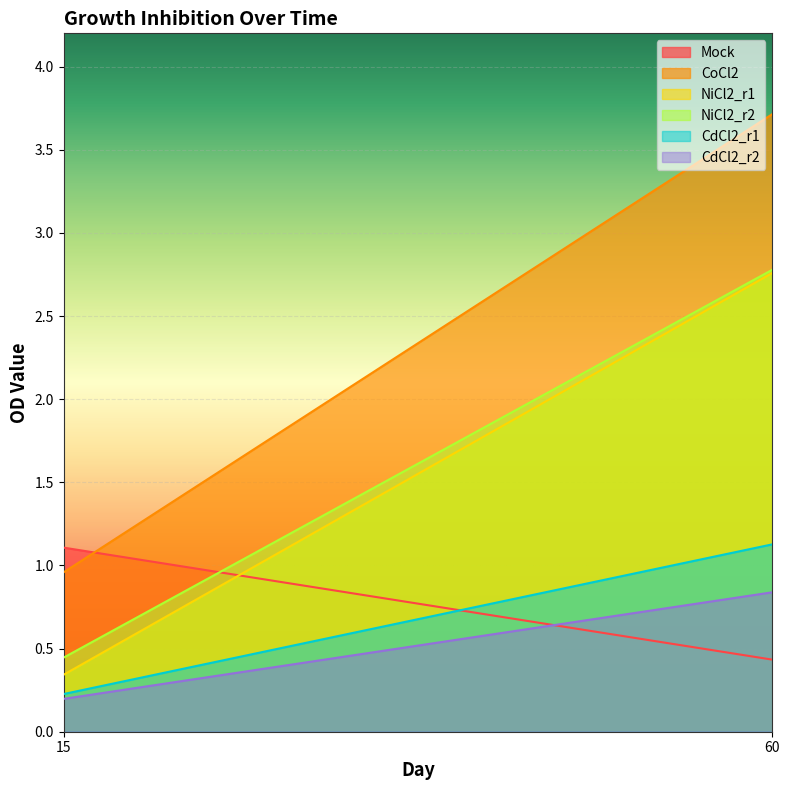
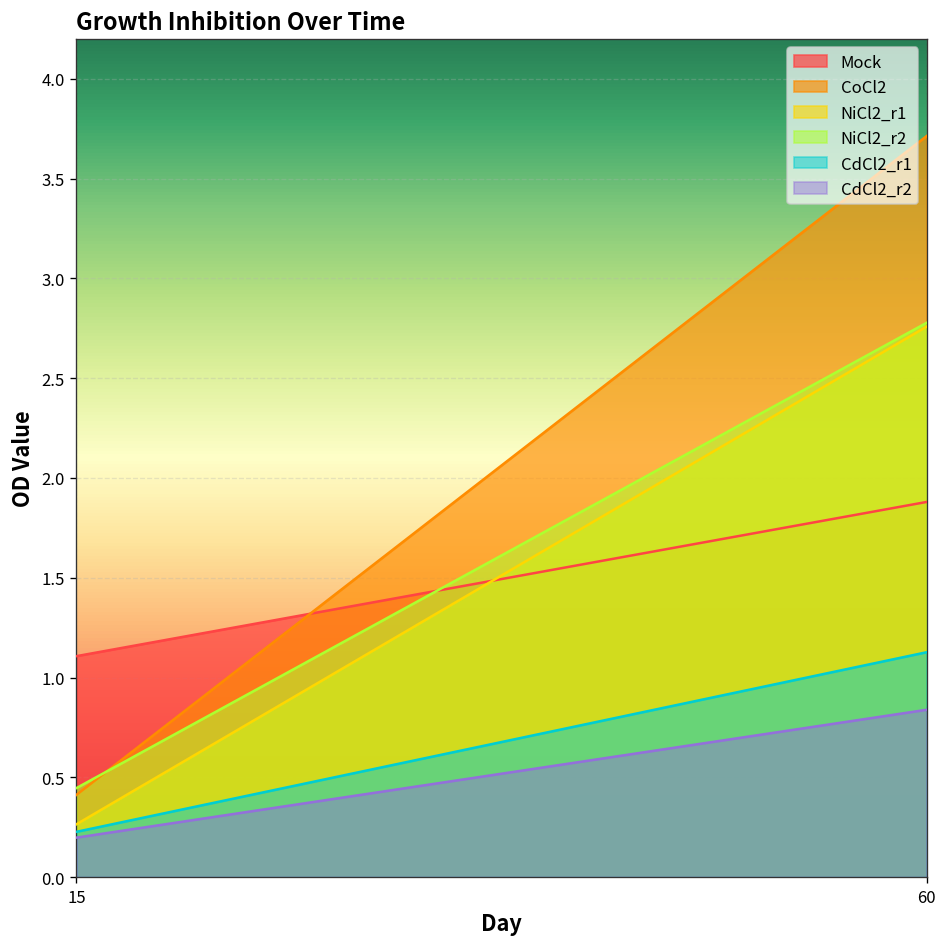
CoCl2, 15: 0.96 -> 0.41
NiCl2_r1, 15: 0.34 -> 0.26
Mock, 60: 0.43 -> 1.88
